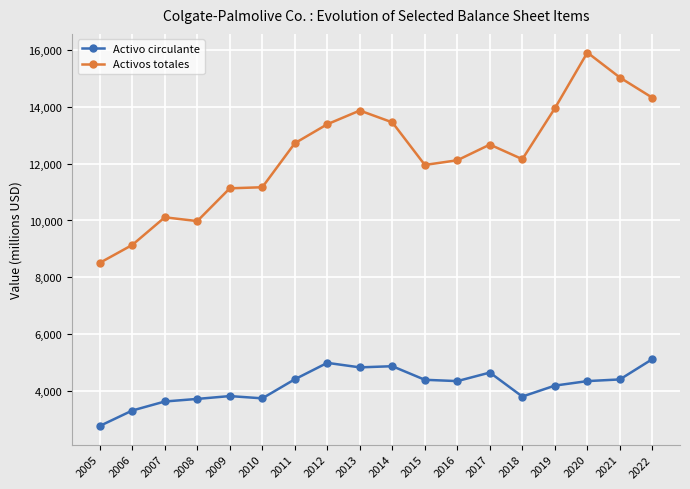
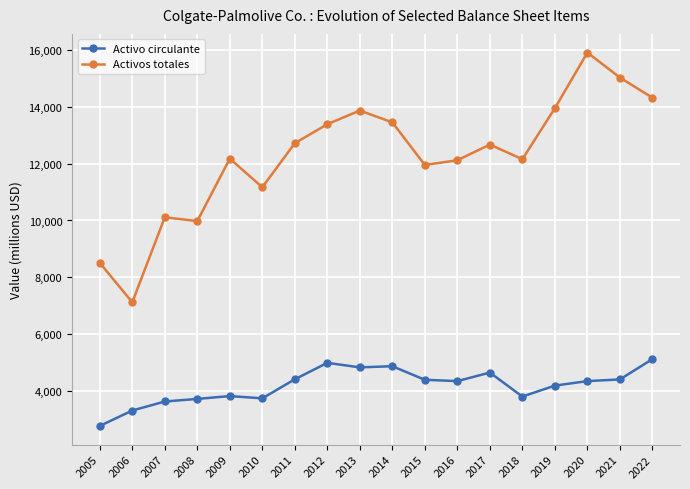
Activos totales, 2006: 9,100 -> 7,100
Activos totales, 2009: 11,100 -> 12,200
